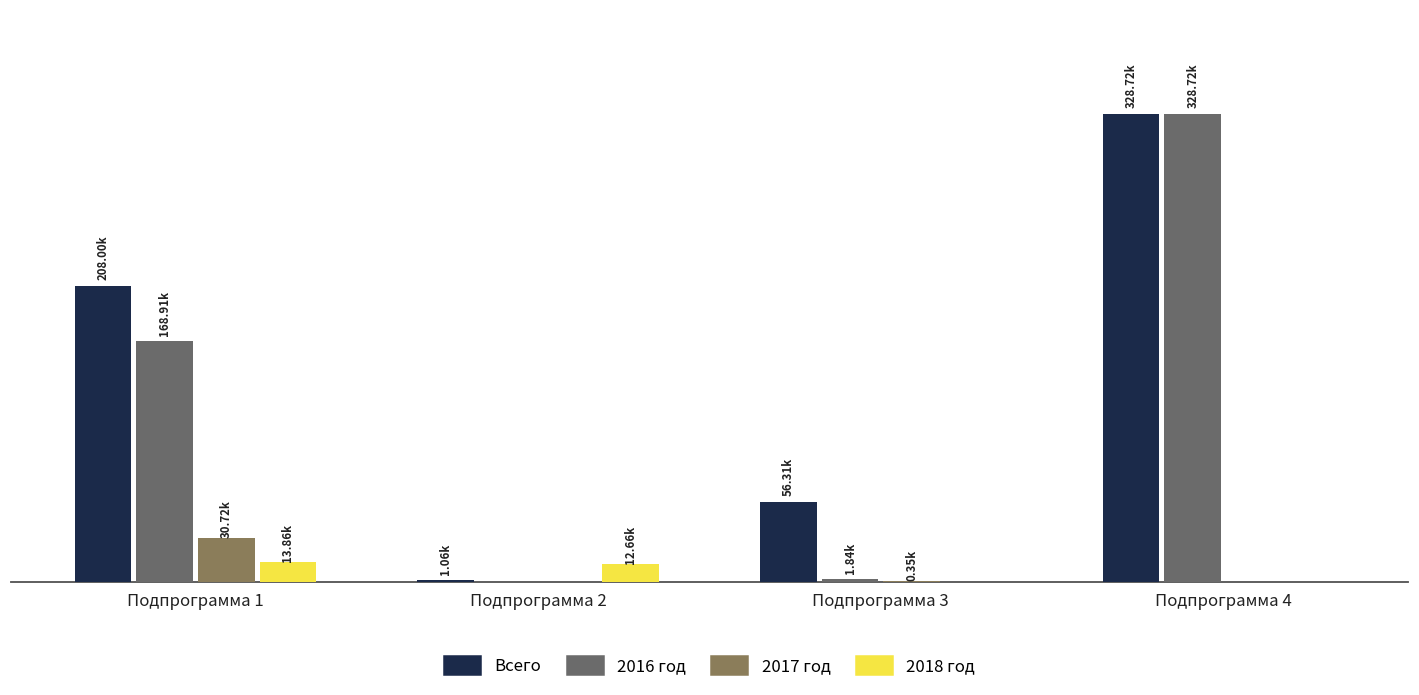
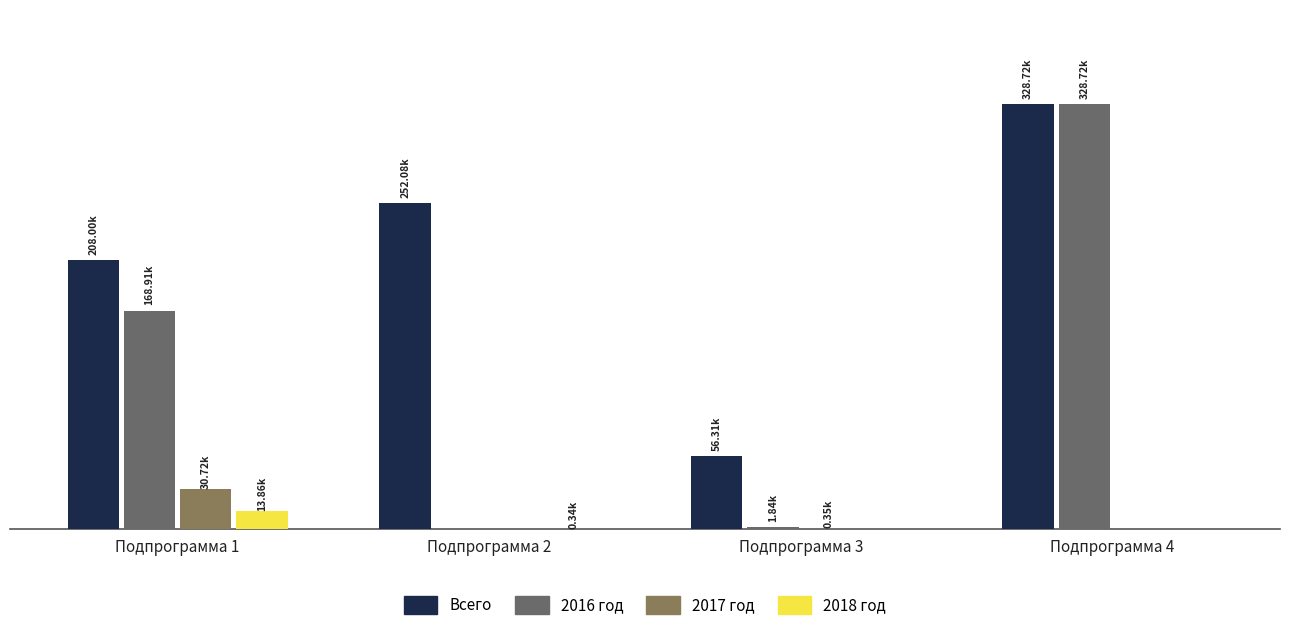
Всего, Подпрограмма 2: 1.06k -> 252.08k
2018 год, Подпрограмма 2: 12.66k -> 0.34k
